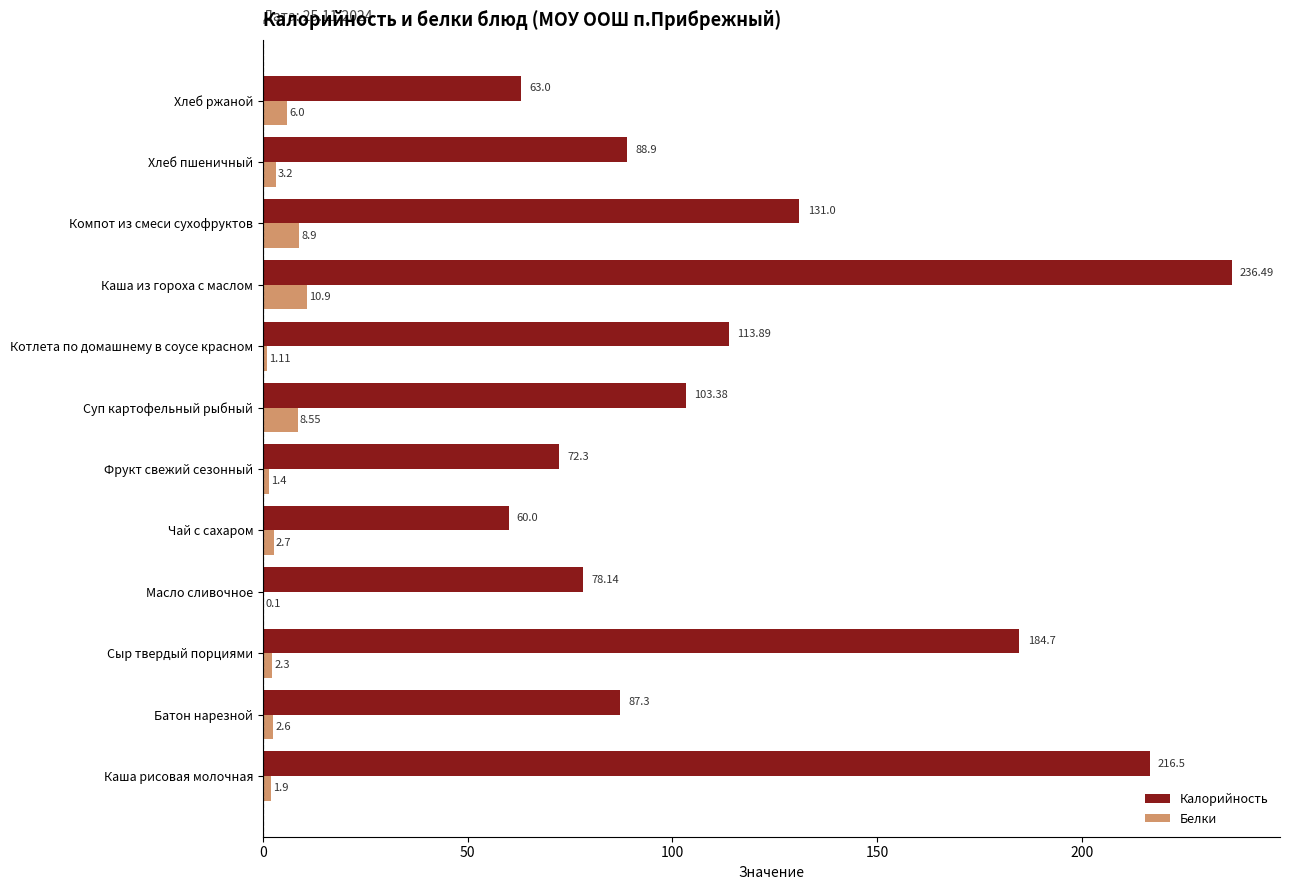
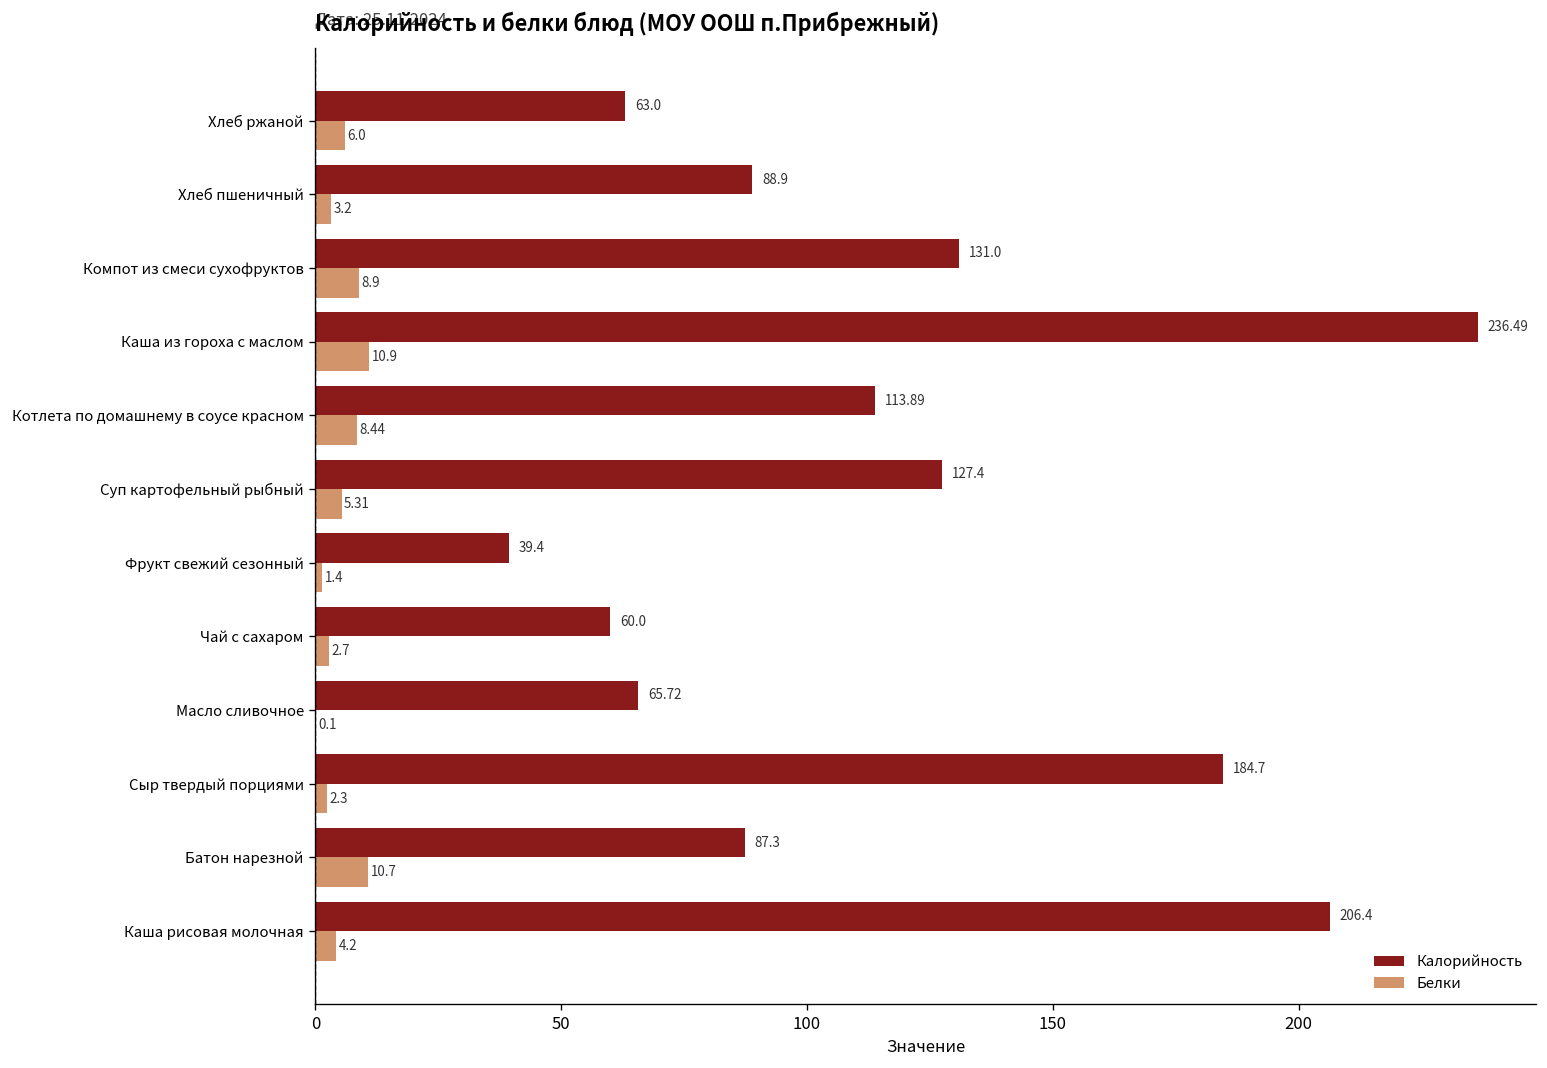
Белки, Котлета по домашнему в соусе красном: 1.11 -> 8.44
Калорийность, Суп картофельный рыбный: 103.38 -> 127.4
Белки, Суп картофельный рыбный: 8.55 -> 5.31
Калорийность, Фрукт свежий сезонный: 72.3 -> 39.4
Калорийность, Масло сливочное: 78.14 -> 65.72
Белки, Батон нарезной: 2.6 -> 10.7
Калорийность, Каша рисовая молочная: 216.5 -> 206.4
Белки, Каша рисовая молочная: 1.9 -> 4.2
